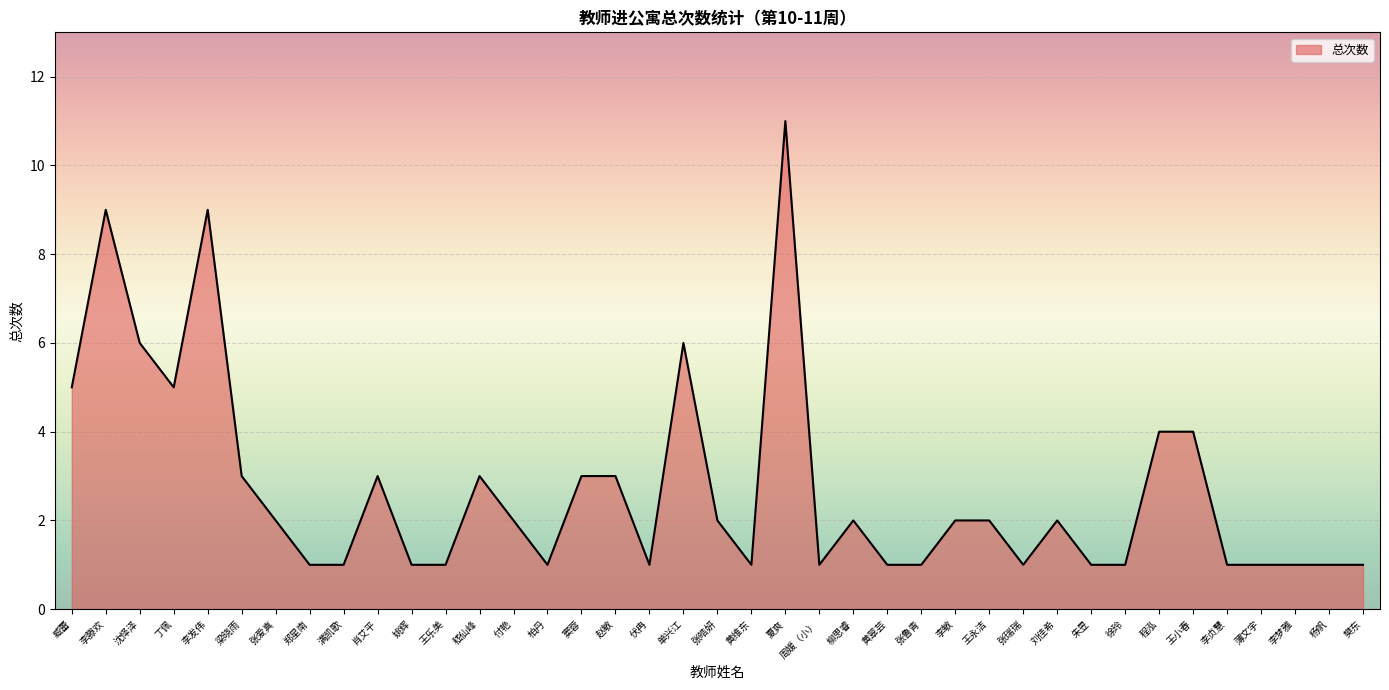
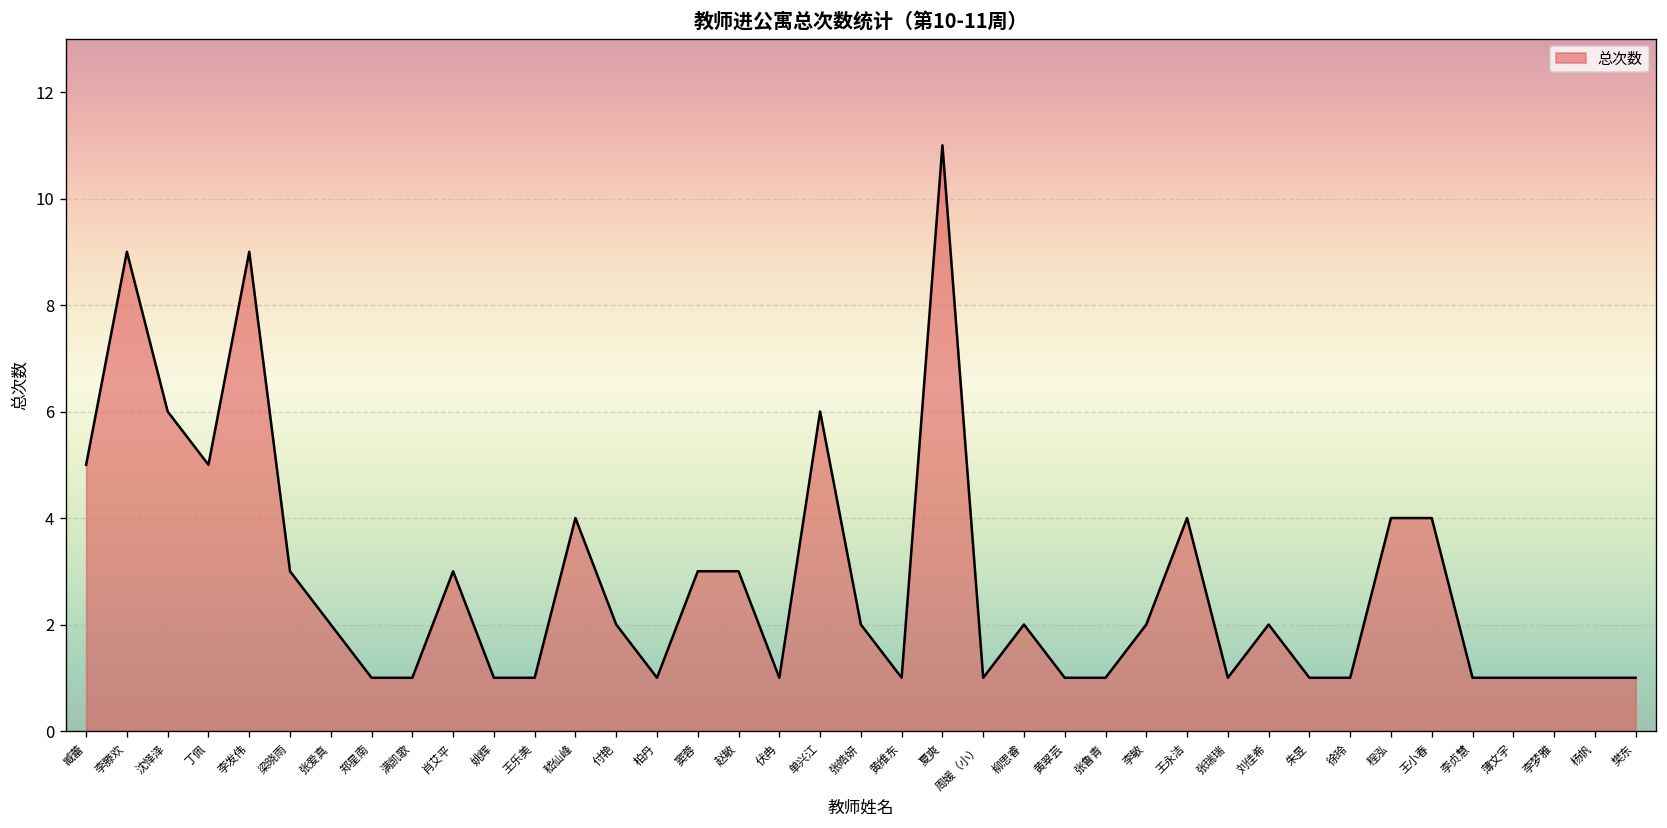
嵇仙峰: 3 -> 4
王永洁: 2 -> 4
